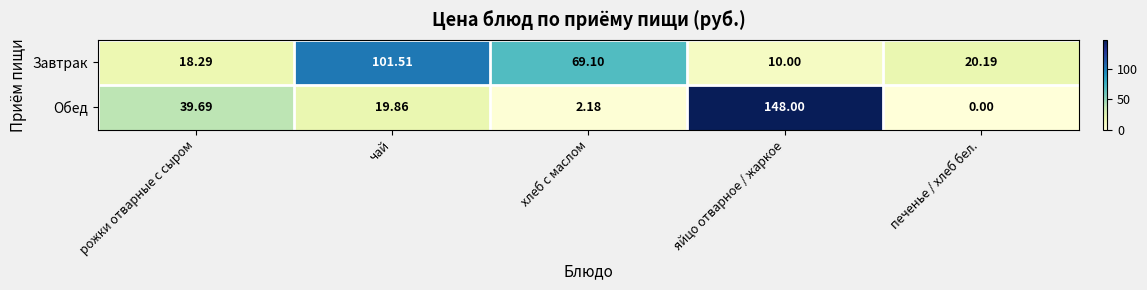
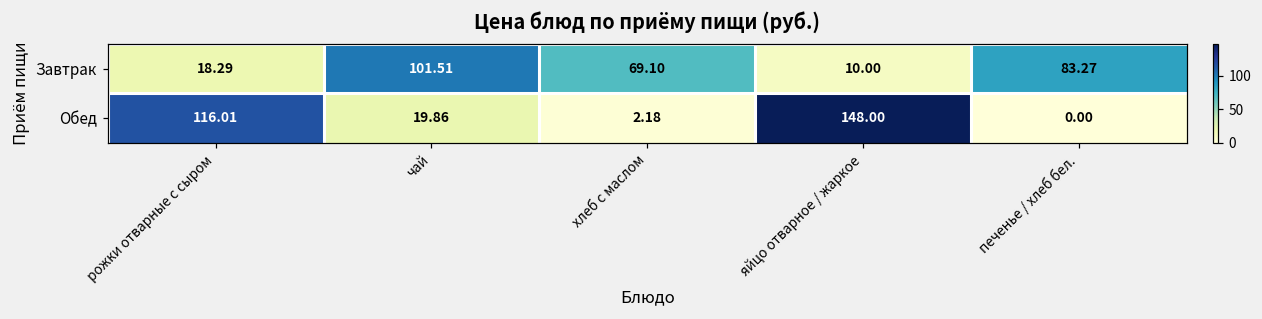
Завтрак, печенье / хлеб бел.: 20.19 -> 83.27
Обед, рожки отварные с сыром: 39.69 -> 116.01
